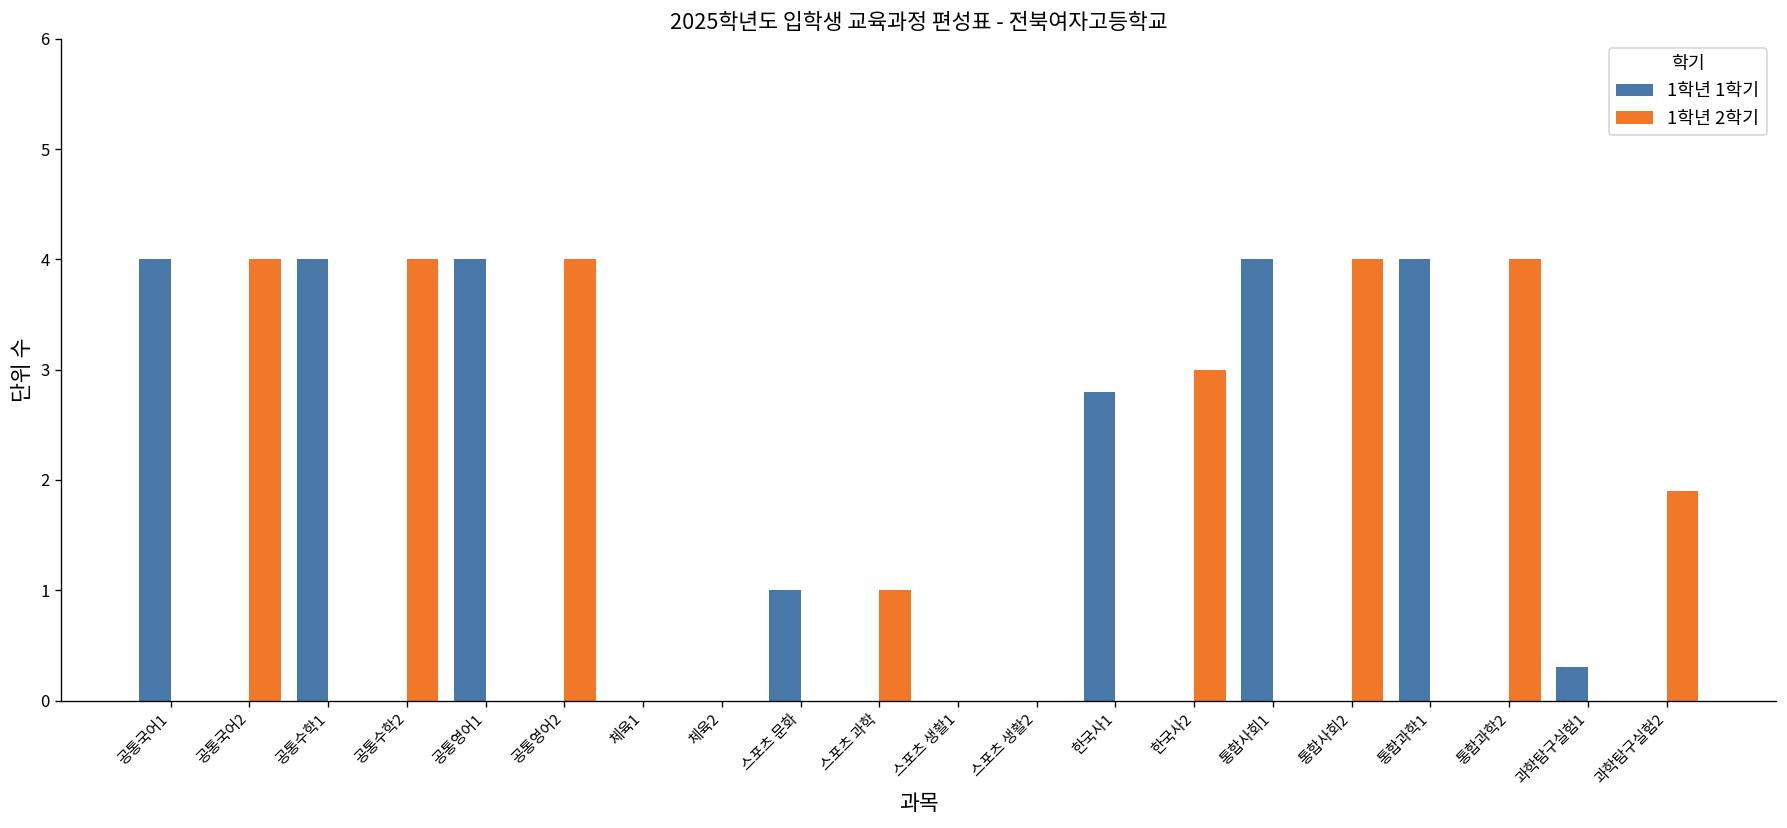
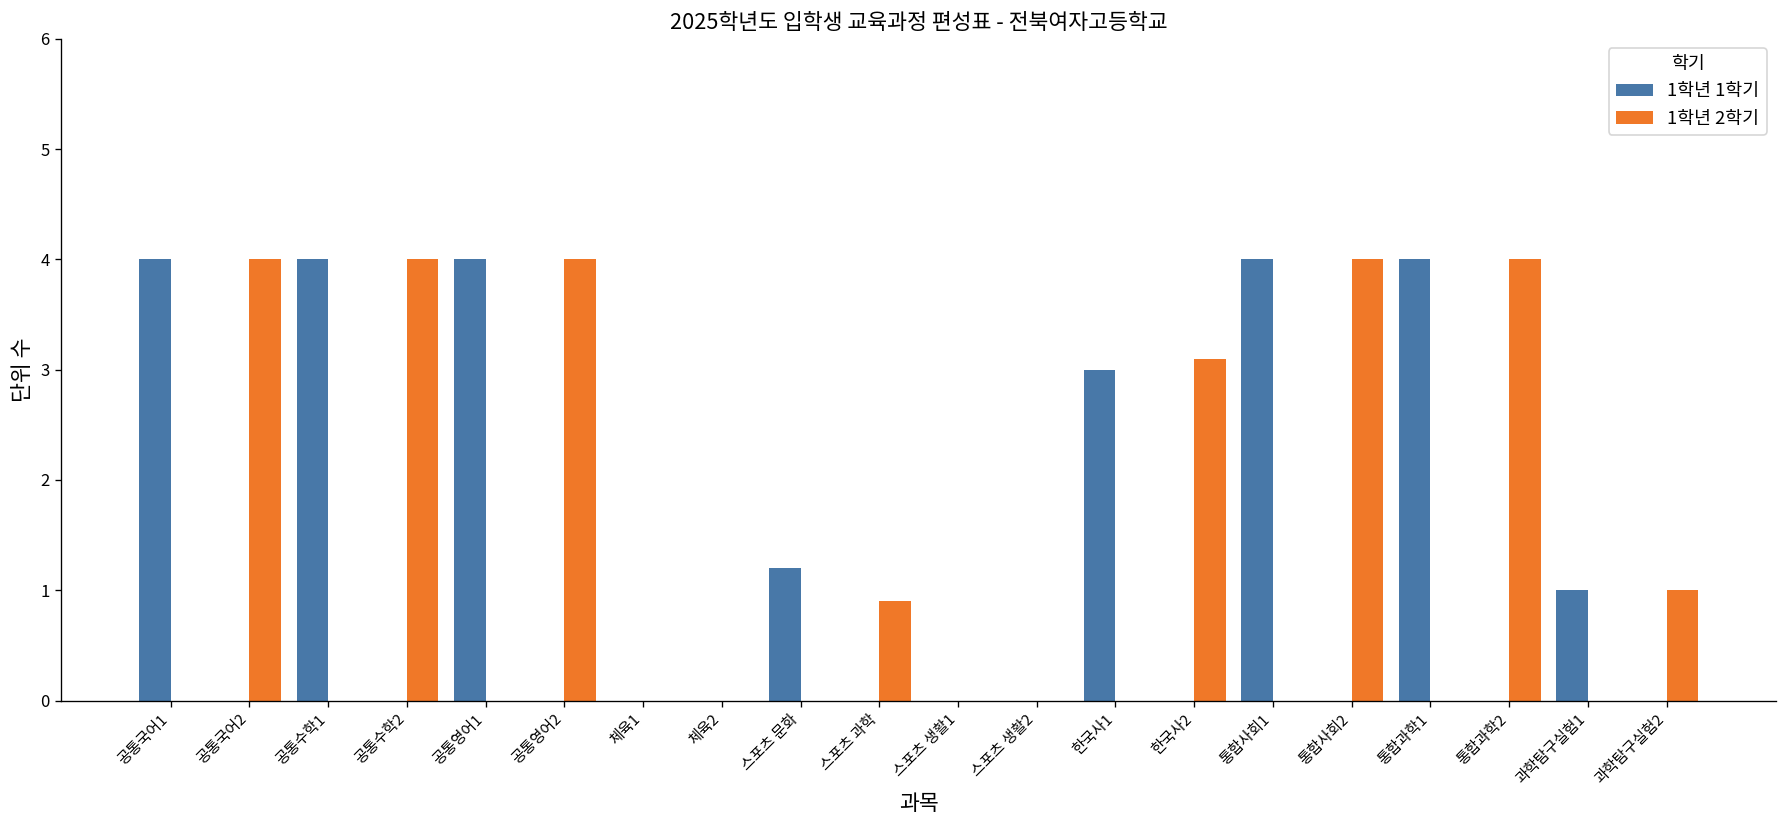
1학년 1학기, 스포츠 문화: 1.0 -> 1.2
1학년 2학기, 스포츠 과학: 1.0 -> 0.9
1학년 1학기, 한국사1: 2.8 -> 3.0
1학년 2학기, 한국사2: 3.0 -> 3.1
1학년 1학기, 과학탐구실험1: 0.3 -> 1.0
1학년 2학기, 과학탐구실험2: 1.9 -> 1.0
